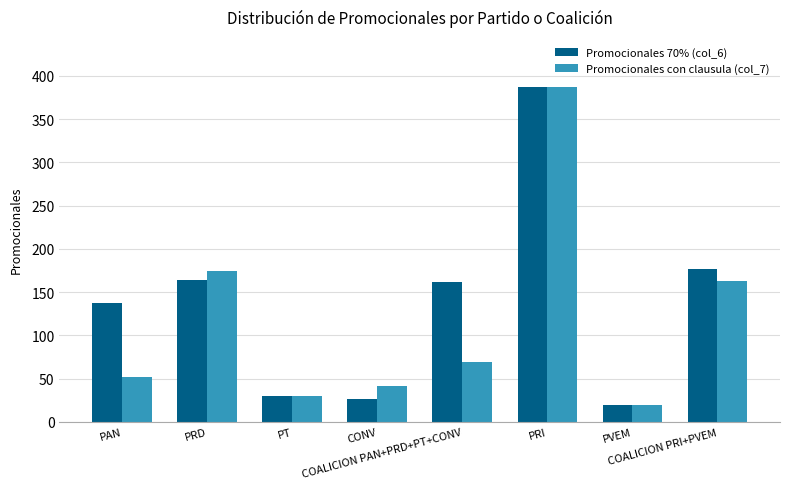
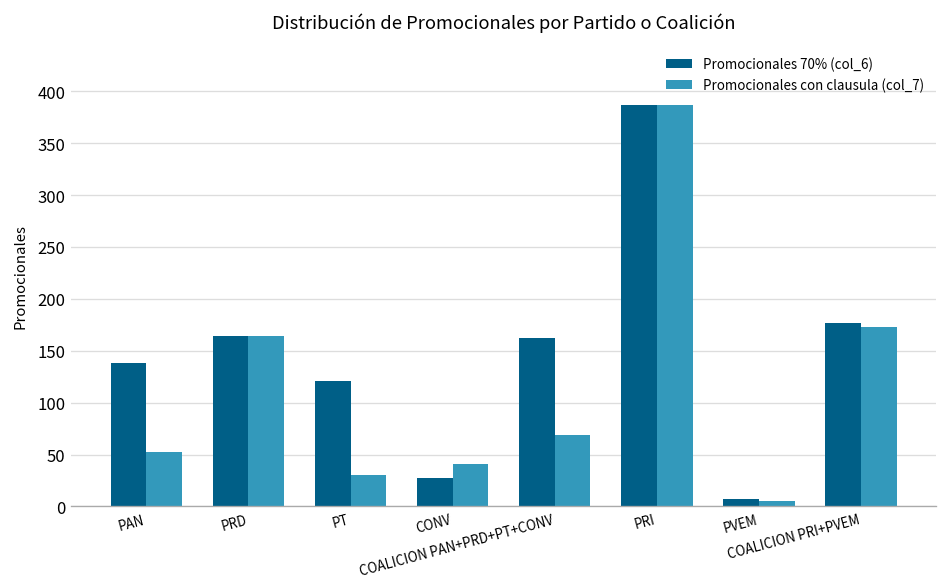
Promocionales con clausula (col_7), PRD: 170 -> 160
Promocionales 70% (col_6), PT: 30 -> 120
Promocionales 70% (col_6), PVEM: 20 -> 10
Promocionales con clausula (col_7), PVEM: 20 -> 10
Promocionales con clausula (col_7), COALICION PRI+PVEM: 160 -> 170
